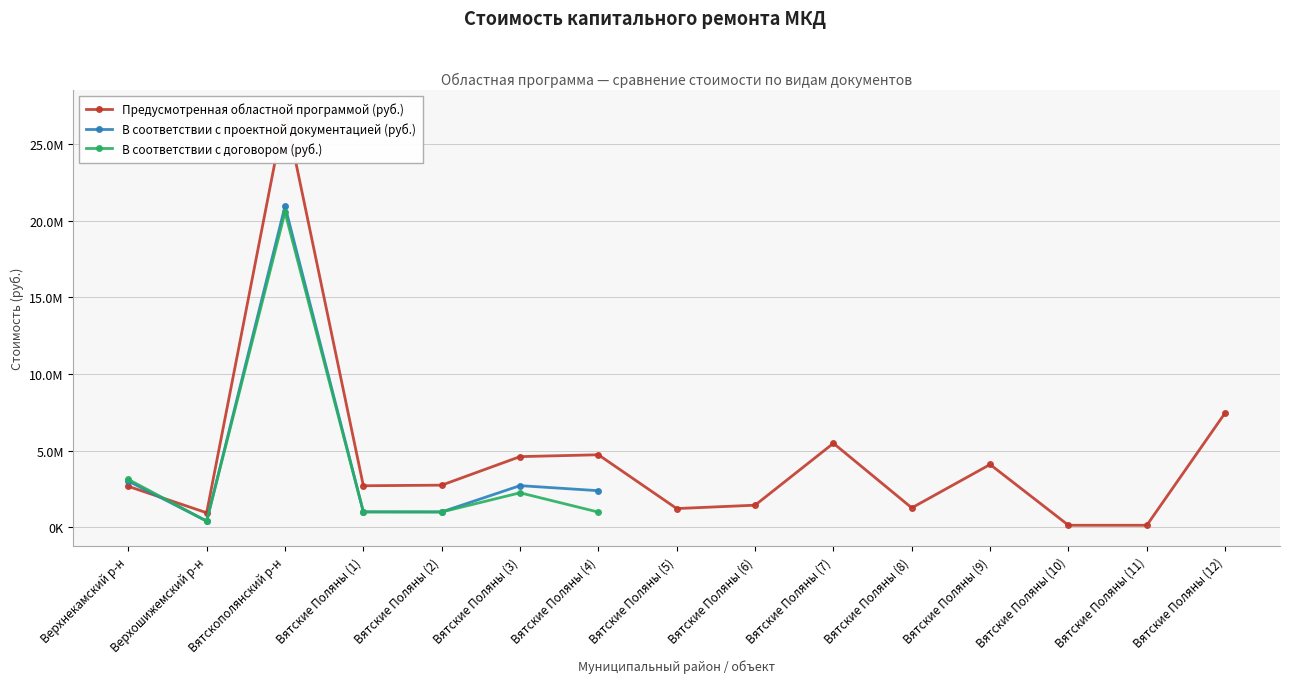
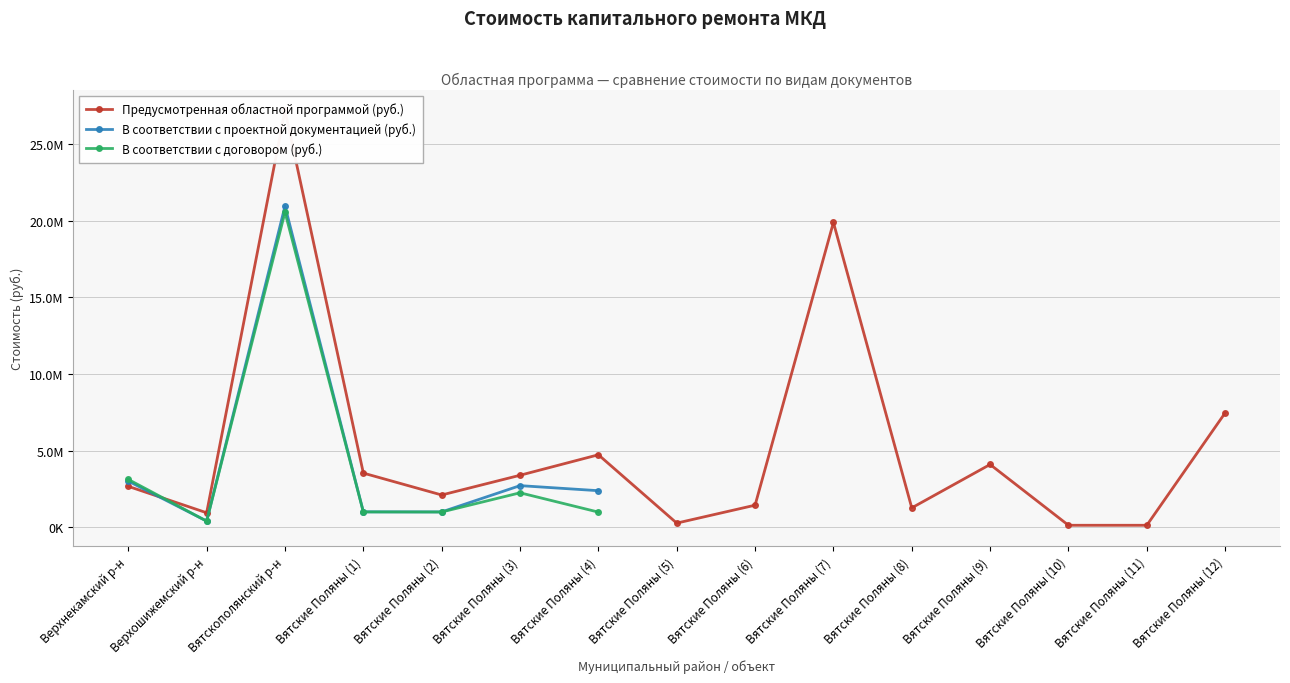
Предусмотренная областной программой (руб.), Вятские Поляны (1): 2700000 -> 3500000
Предусмотренная областной программой (руб.), Вятские Поляны (2): 2800000 -> 2100000
Предусмотренная областной программой (руб.), Вятские Поляны (3): 4600000 -> 3400000
Предусмотренная областной программой (руб.), Вятские Поляны (5): 1200000 -> 300000
Предусмотренная областной программой (руб.), Вятские Поляны (7): 5500000 -> 19900000
